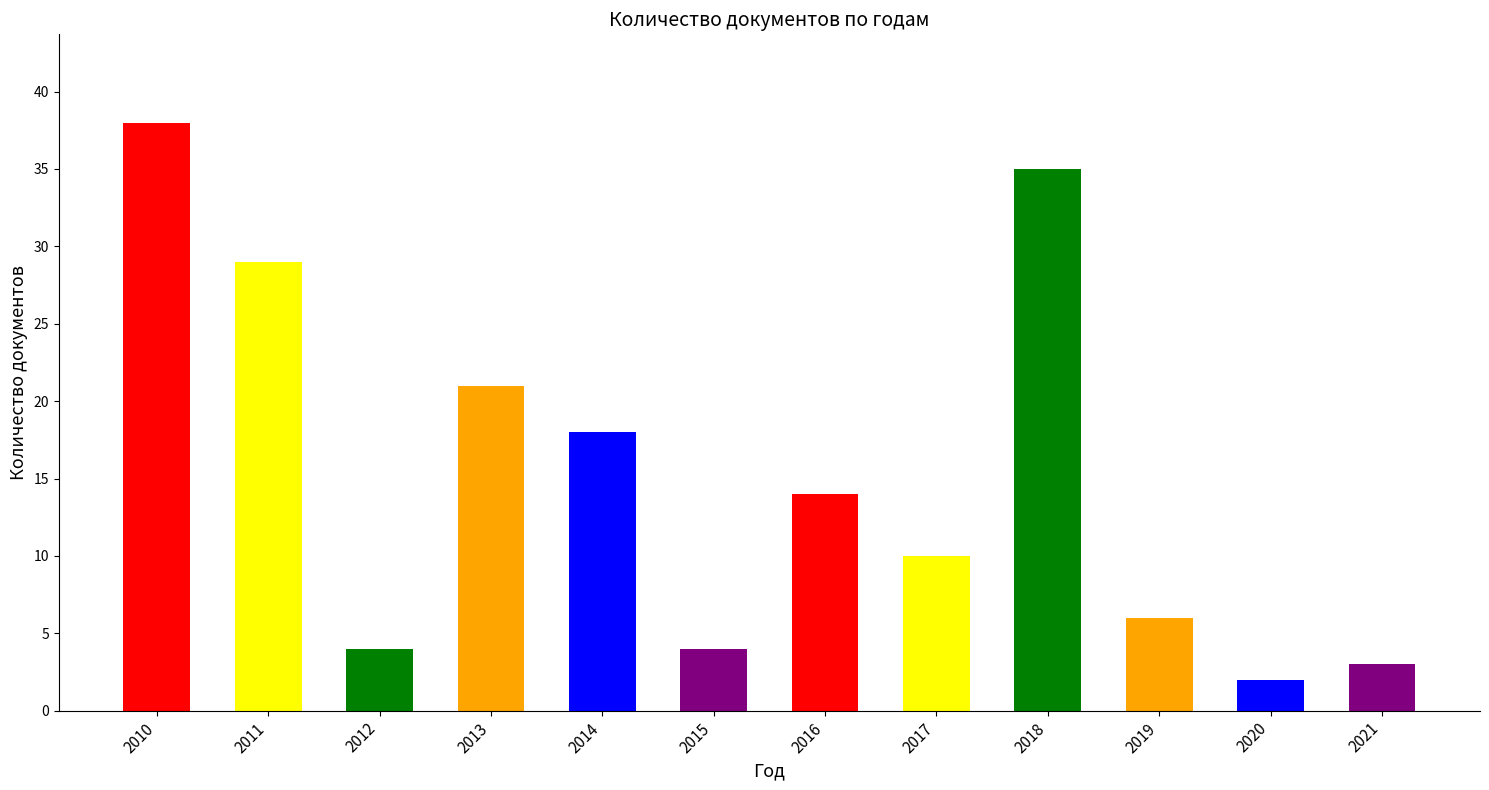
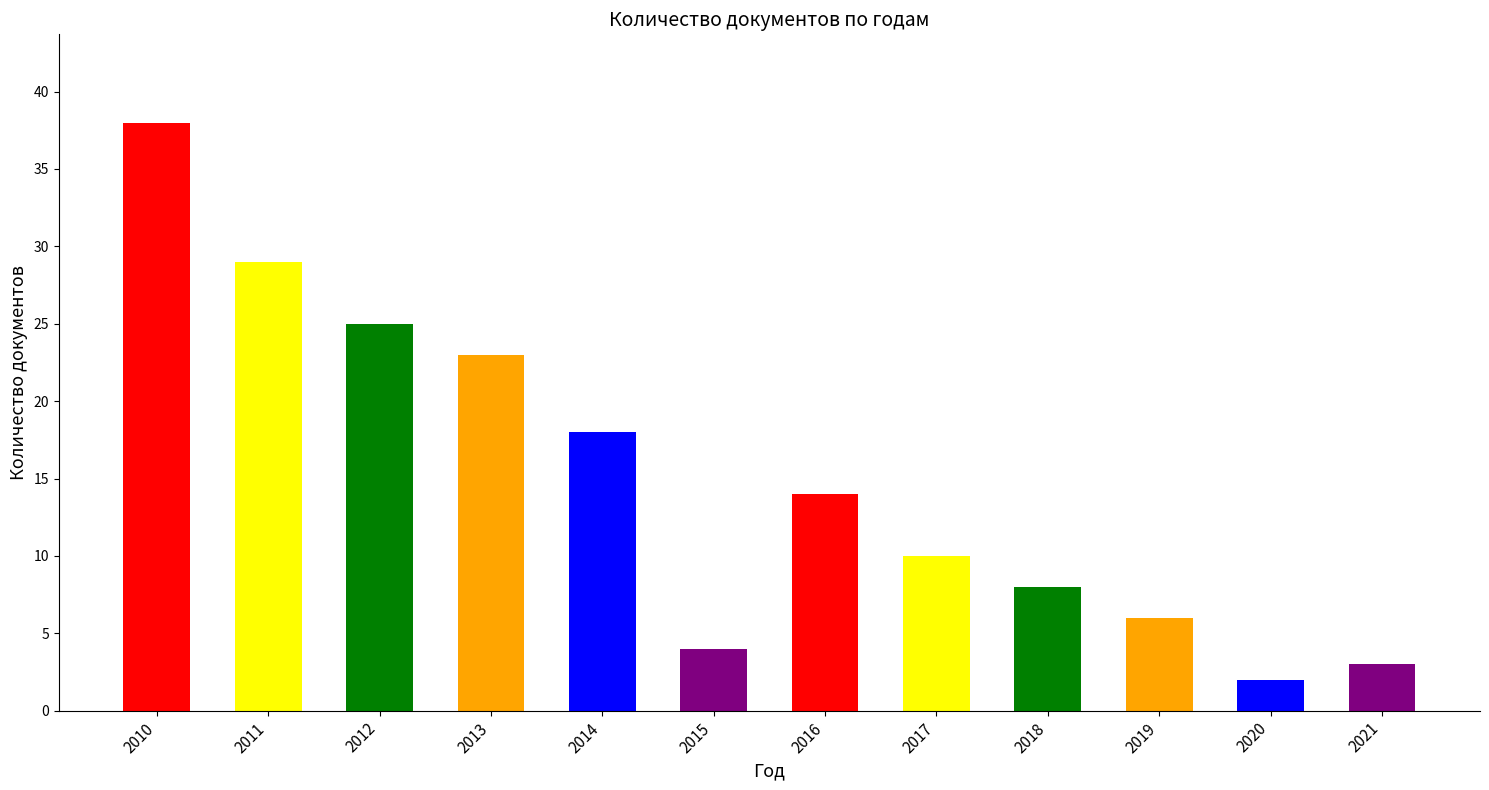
2012: 4 -> 25
2013: 21 -> 23
2018: 35 -> 8
